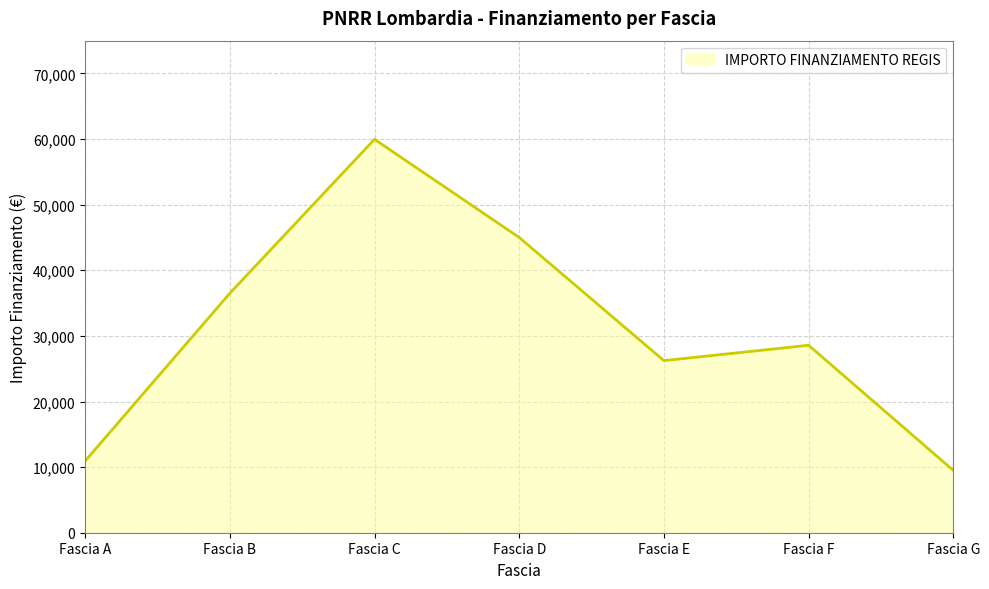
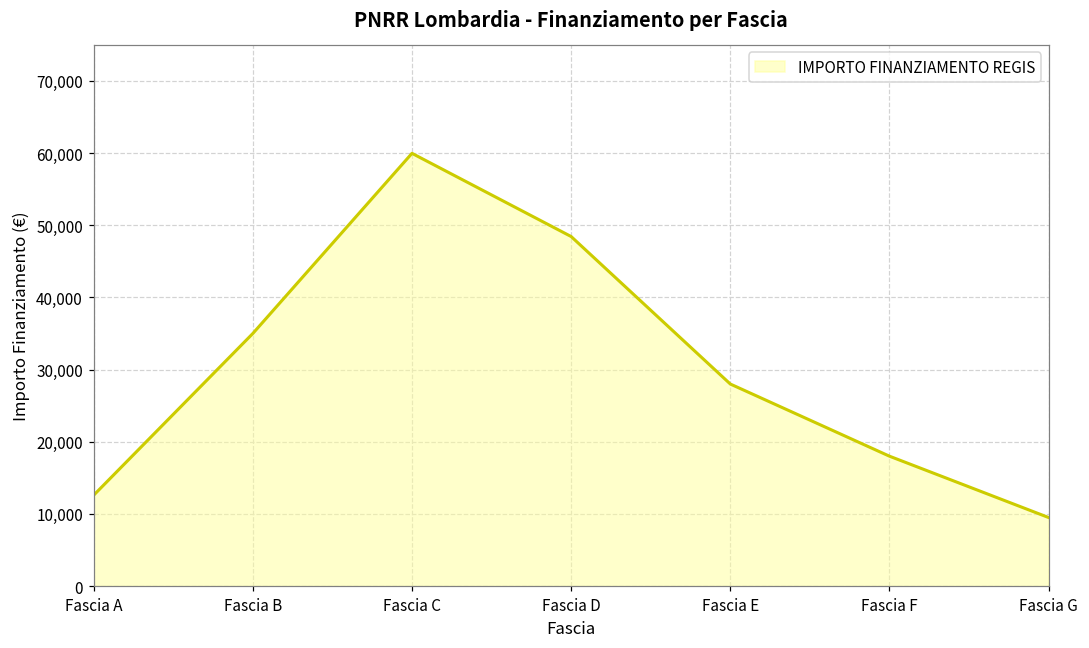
Fascia A: 11,000 -> 13,000
Fascia B: 36,000 -> 35,000
Fascia D: 45,000 -> 48,000
Fascia E: 26,000 -> 28,000
Fascia F: 29,000 -> 18,000
